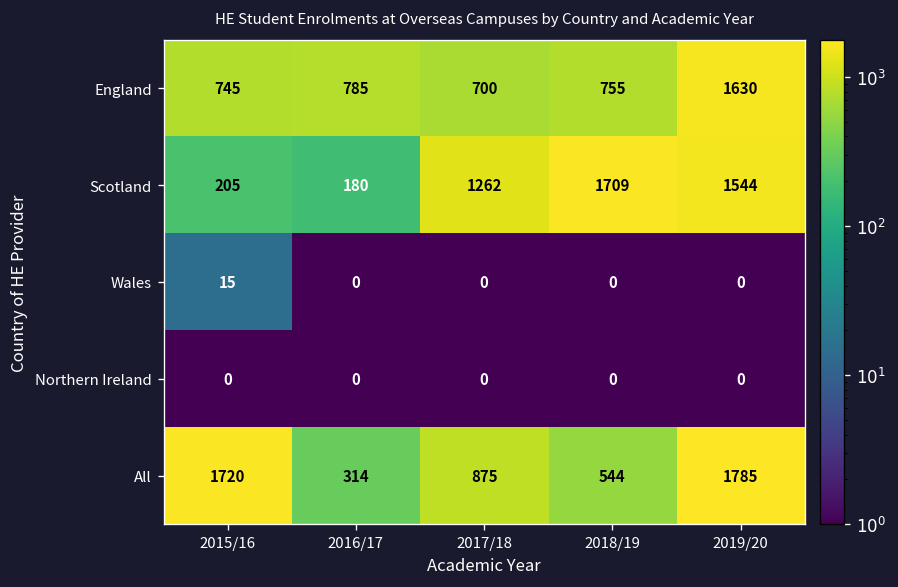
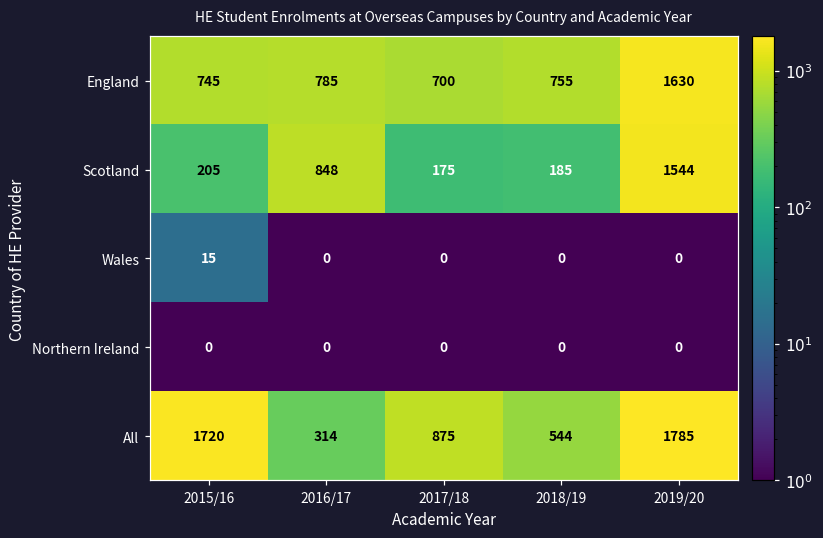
Scotland, 2016/17: 180 -> 848
Scotland, 2017/18: 1262 -> 175
Scotland, 2018/19: 1709 -> 185
